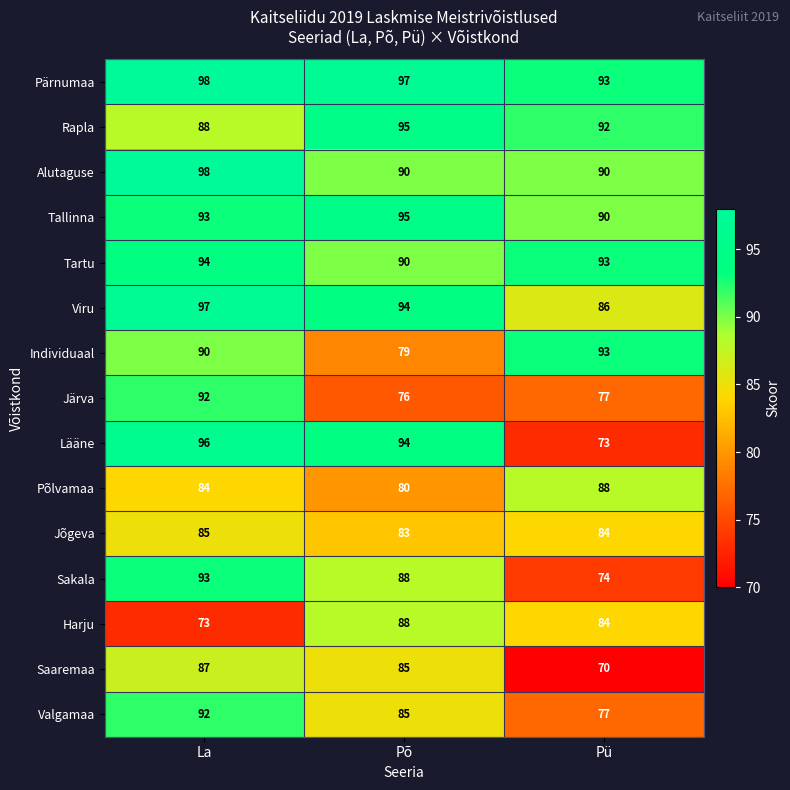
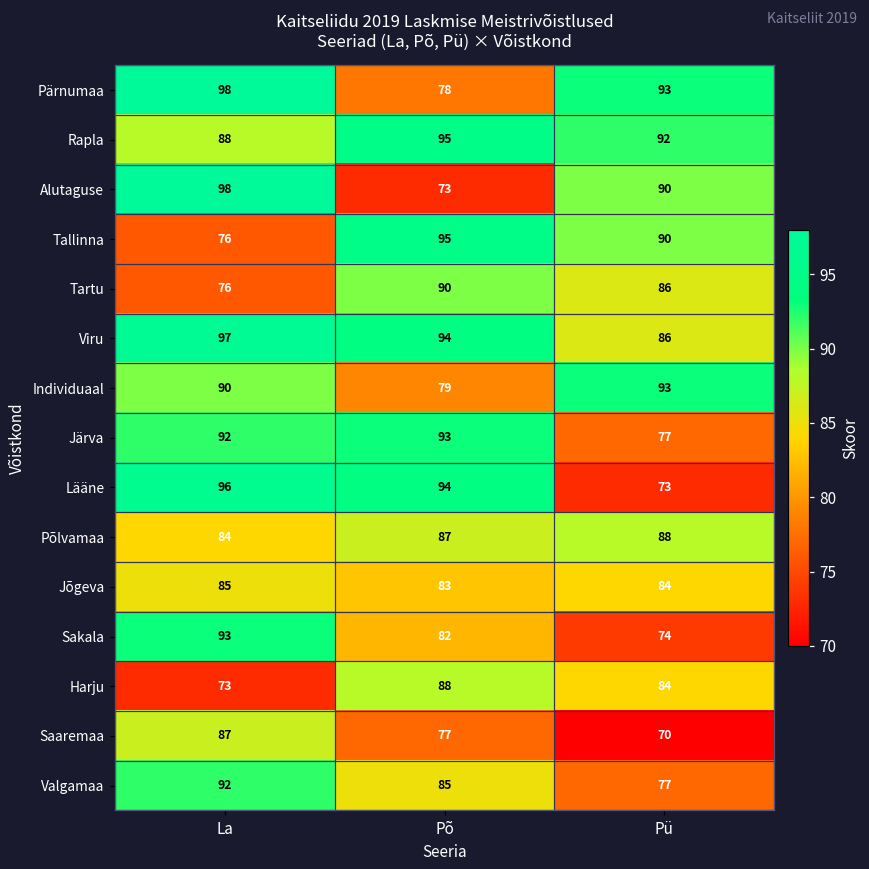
Pärnumaa, Põ: 97 -> 78
Alutaguse, Põ: 90 -> 73
Tallinna, La: 93 -> 76
Tartu, La: 94 -> 76
Tartu, Pü: 93 -> 86
Järva, Põ: 76 -> 93
Põlvamaa, Põ: 80 -> 87
Sakala, Põ: 88 -> 82
Saaremaa, Põ: 85 -> 77
